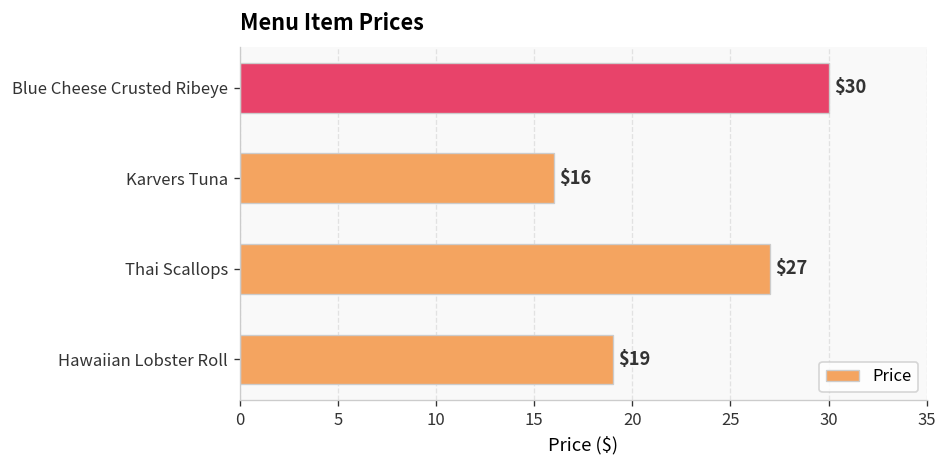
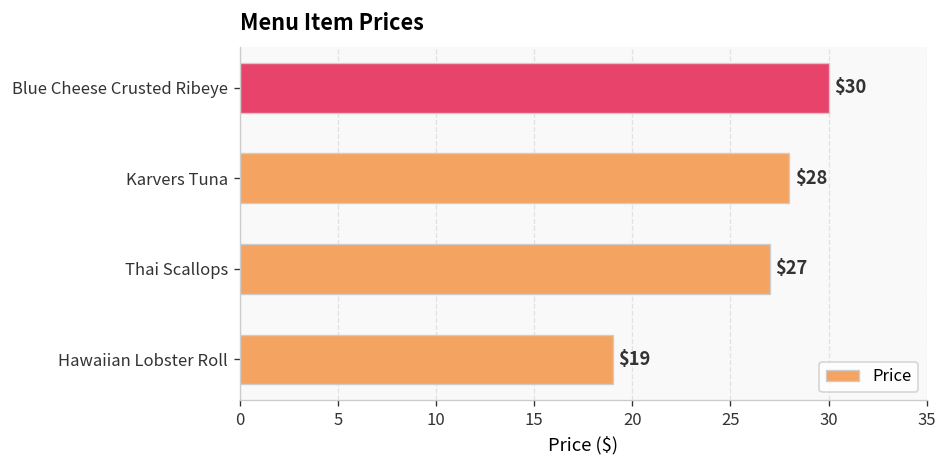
Karvers Tuna: $16 -> $28
